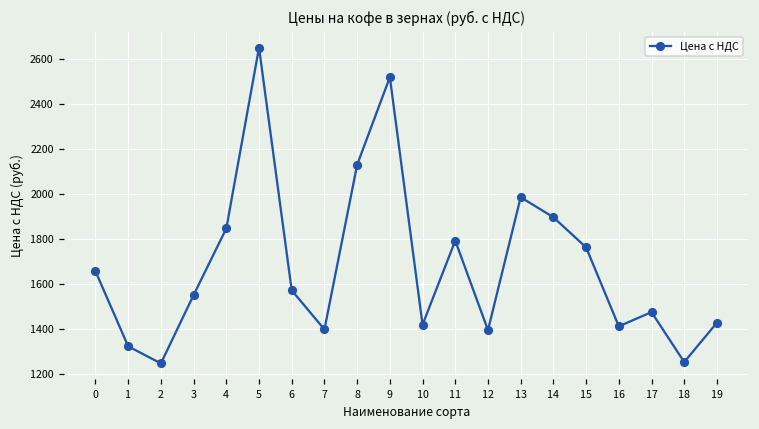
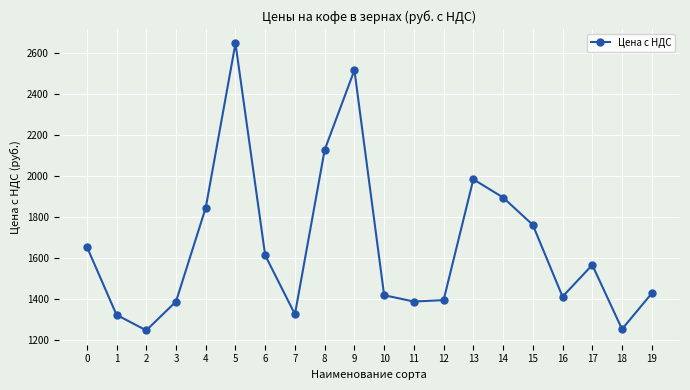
3: 1550 -> 1390
6: 1570 -> 1610
7: 1400 -> 1320
11: 1790 -> 1390
17: 1470 -> 1570
